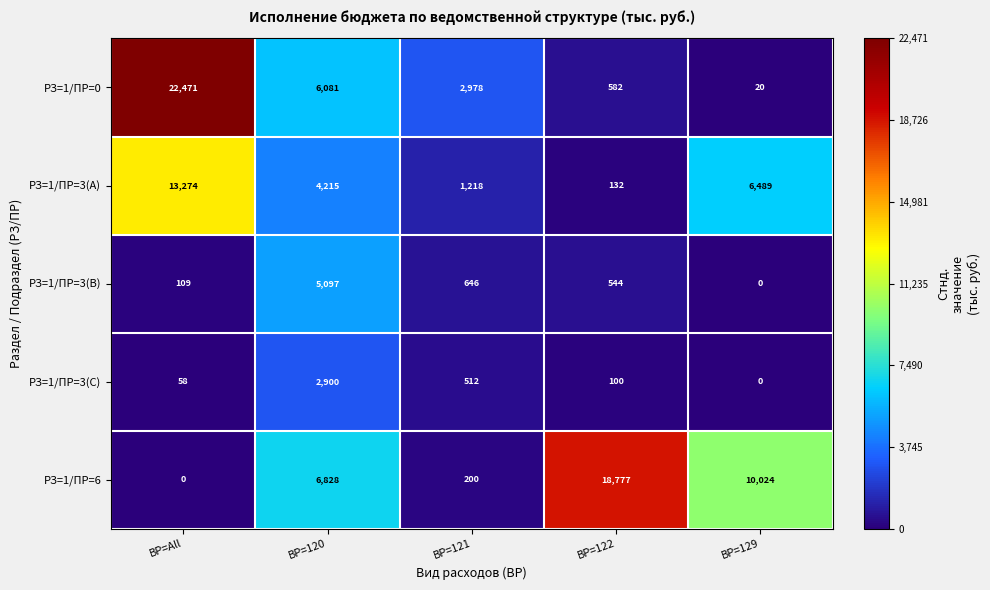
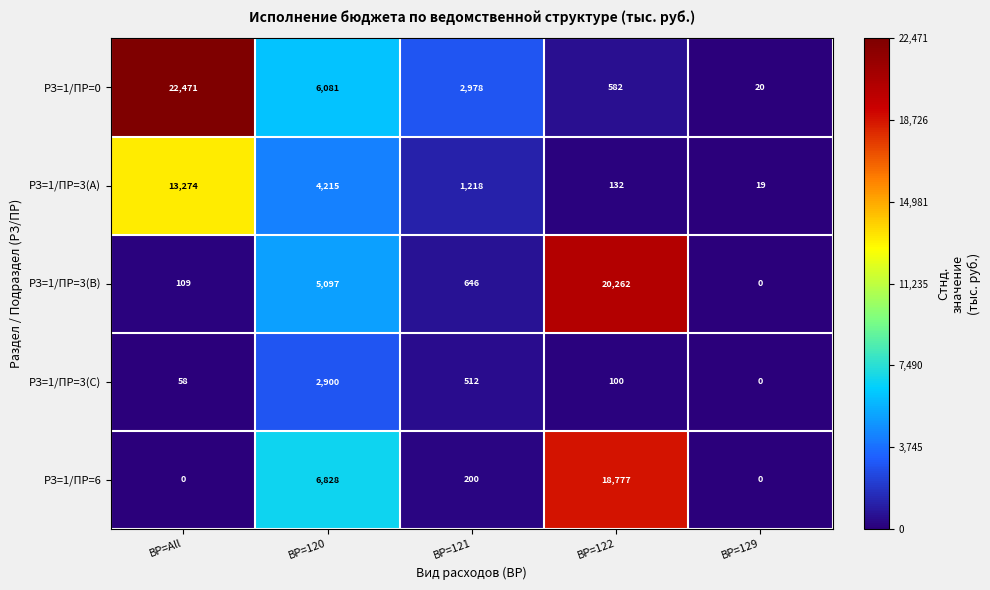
РЗ=1/ПР=3(A), ВР=129: 6,489 -> 19
РЗ=1/ПР=3(B), ВР=122: 544 -> 20,262
РЗ=1/ПР=6, ВР=129: 10,024 -> 0
